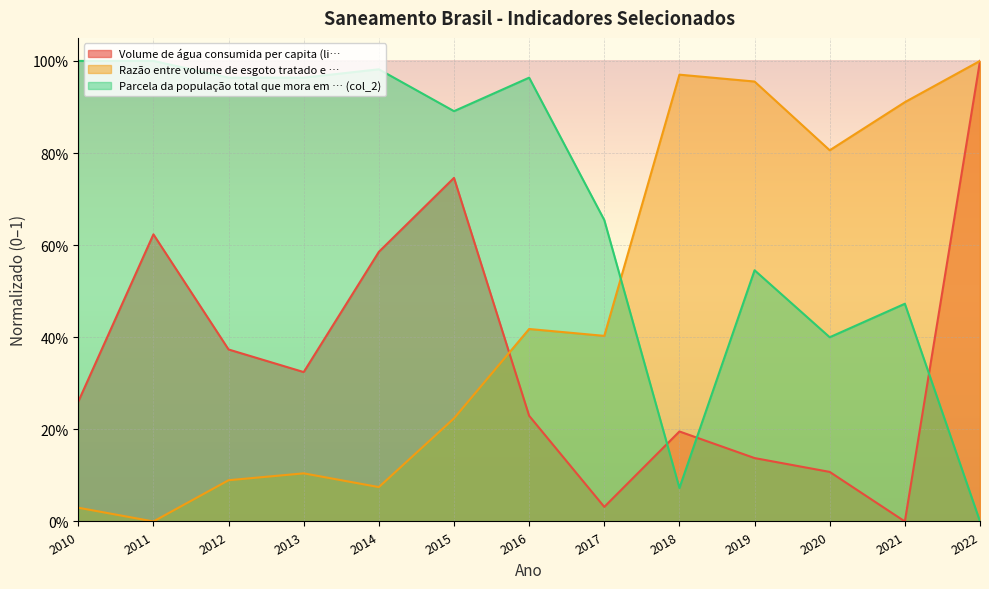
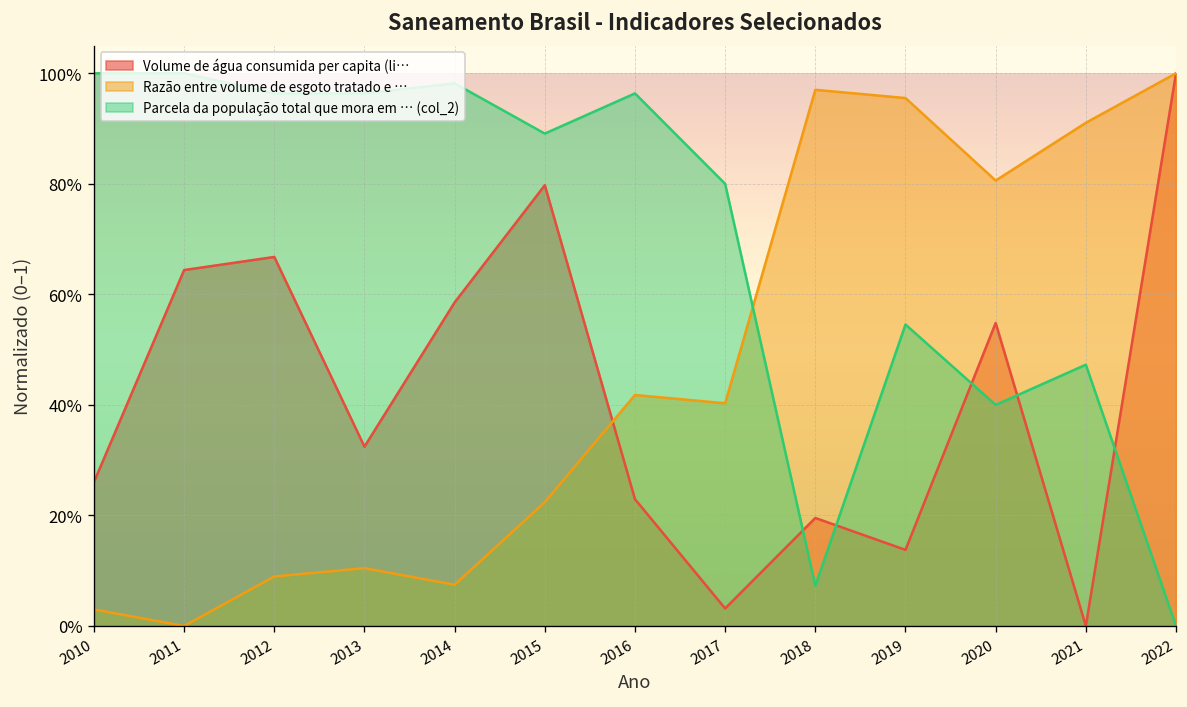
Volume de água consumida per capita (li…, 2011: 62% -> 64%
Volume de água consumida per capita (li…, 2012: 37% -> 67%
Volume de água consumida per capita (li…, 2015: 75% -> 80%
Parcela da população total que mora em … (col_2), 2017: 65% -> 80%
Volume de água consumida per capita (li…, 2020: 11% -> 55%
